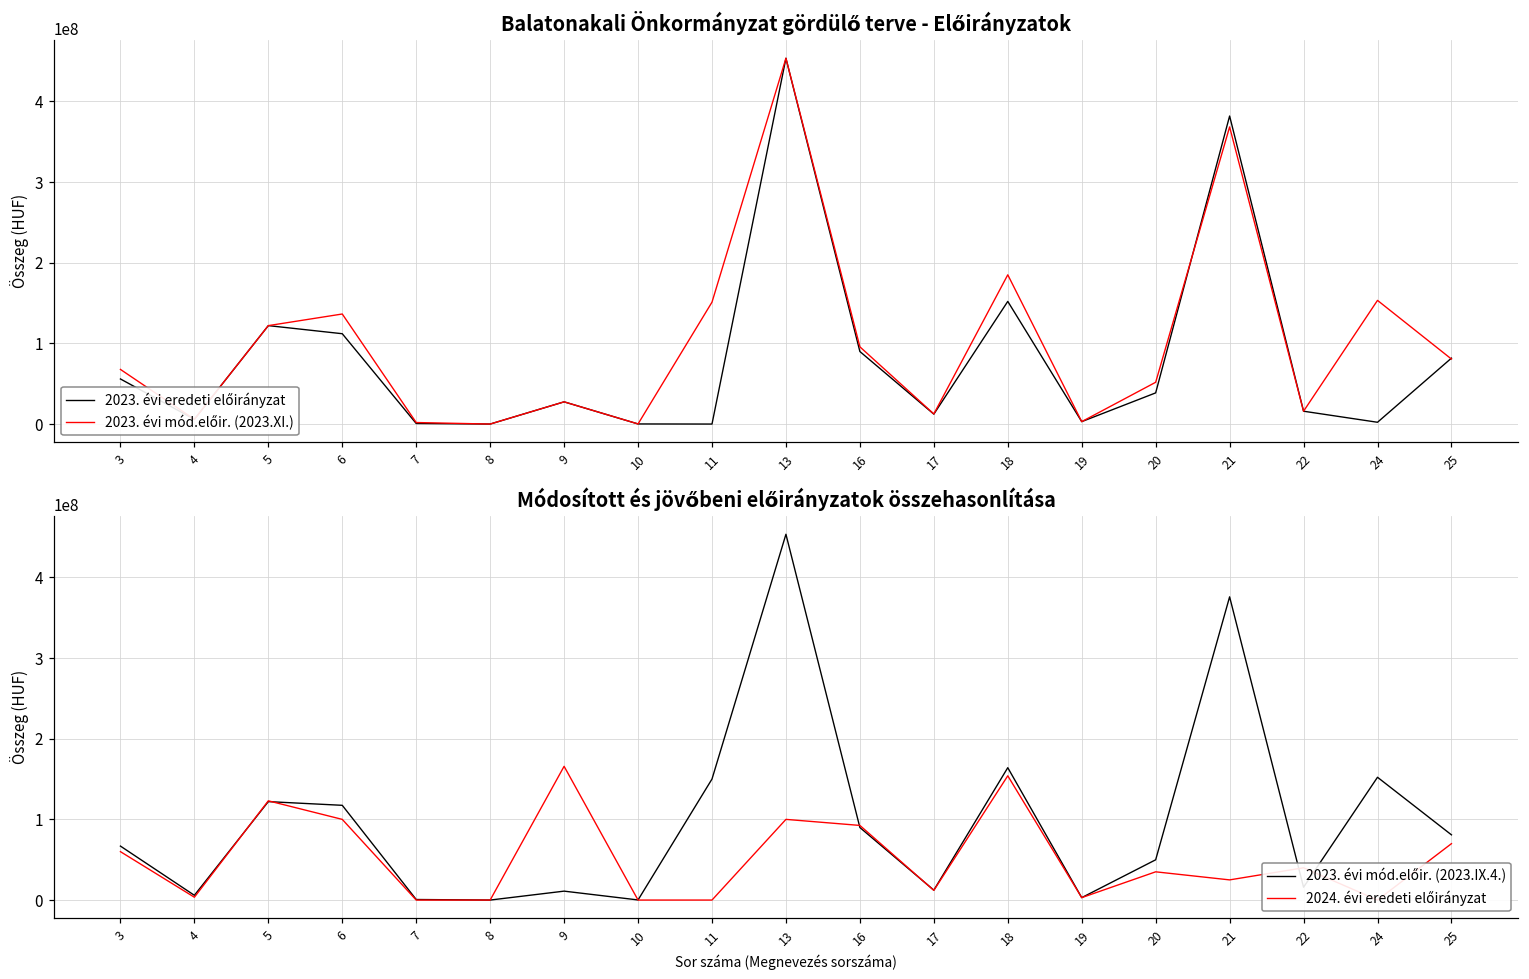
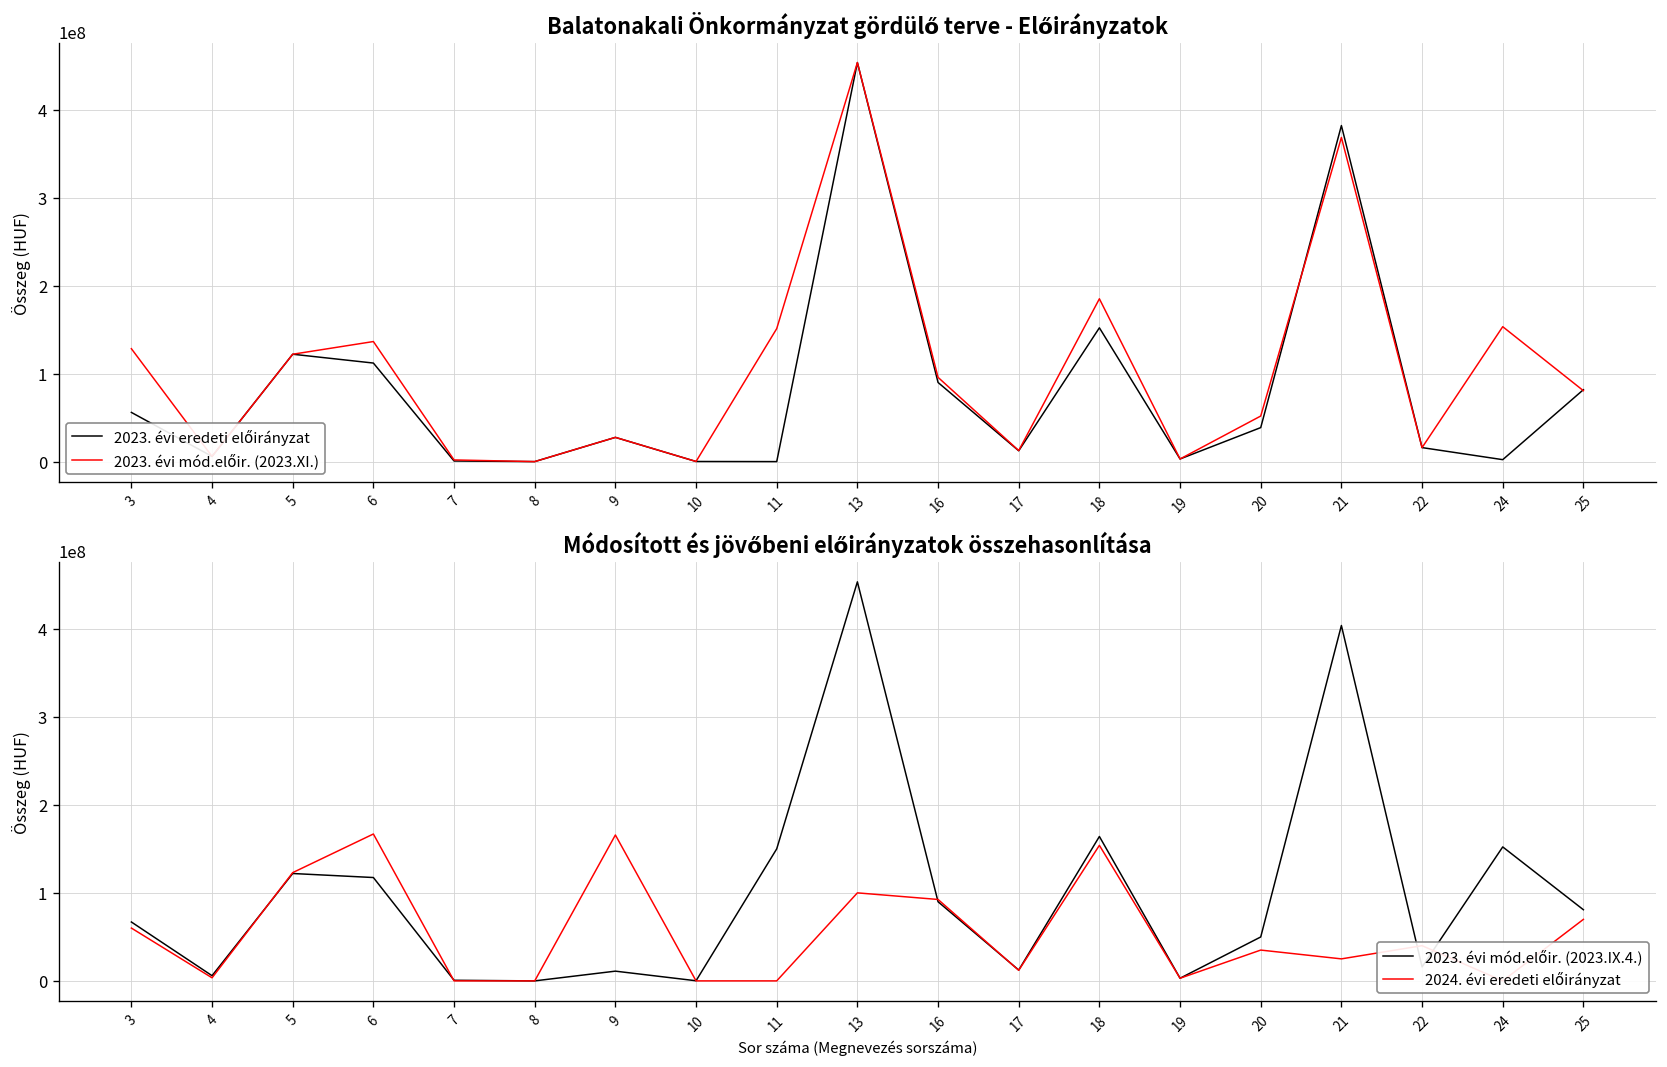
Balatonakali Önkormányzat gördülő terve - Előirányzatok, 2023. évi mód.előir. (2023.XI.), 3: 70000000 -> 130000000
Módosított és jövőbeni előirányzatok összehasonlítása, 2024. évi eredeti előirányzat, 6: 100000000 -> 170000000
Módosított és jövőbeni előirányzatok összehasonlítása, 2023. évi mód.előir. (2023.IX.4.), 21: 380000000 -> 400000000
